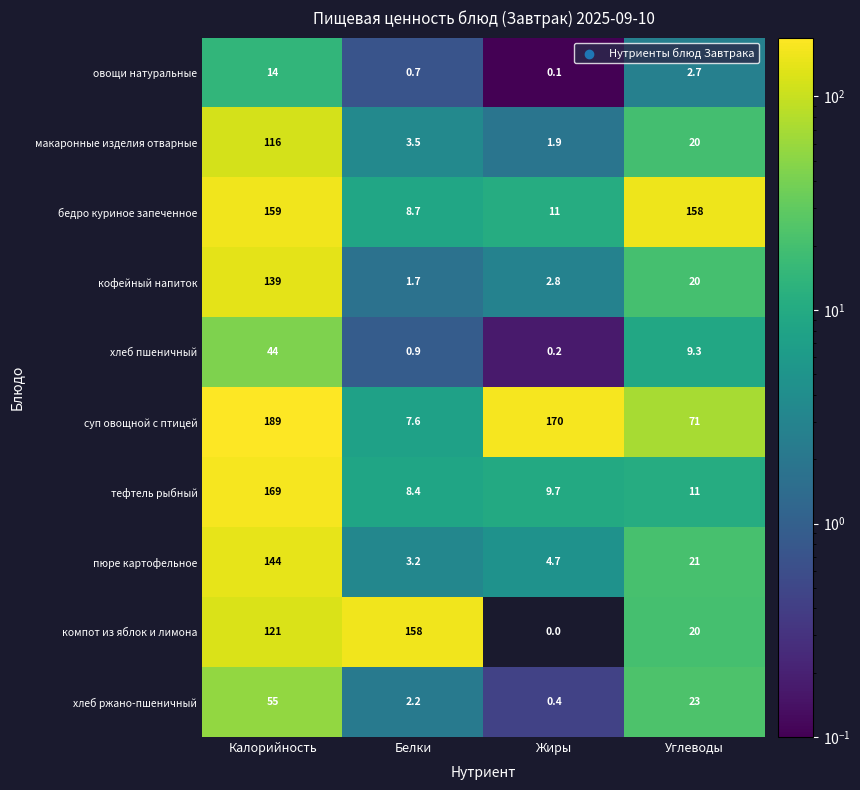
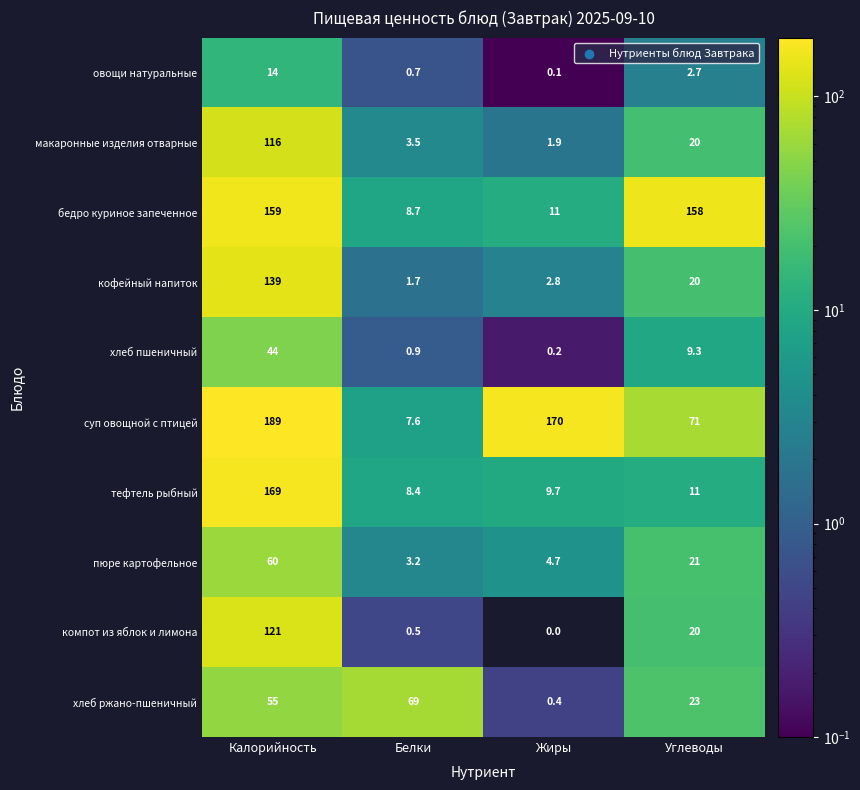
пюре картофельное, Калорийность: 144 -> 60
компот из яблок и лимона, Белки: 158 -> 0.5
хлеб ржано-пшеничный, Белки: 2.2 -> 69
